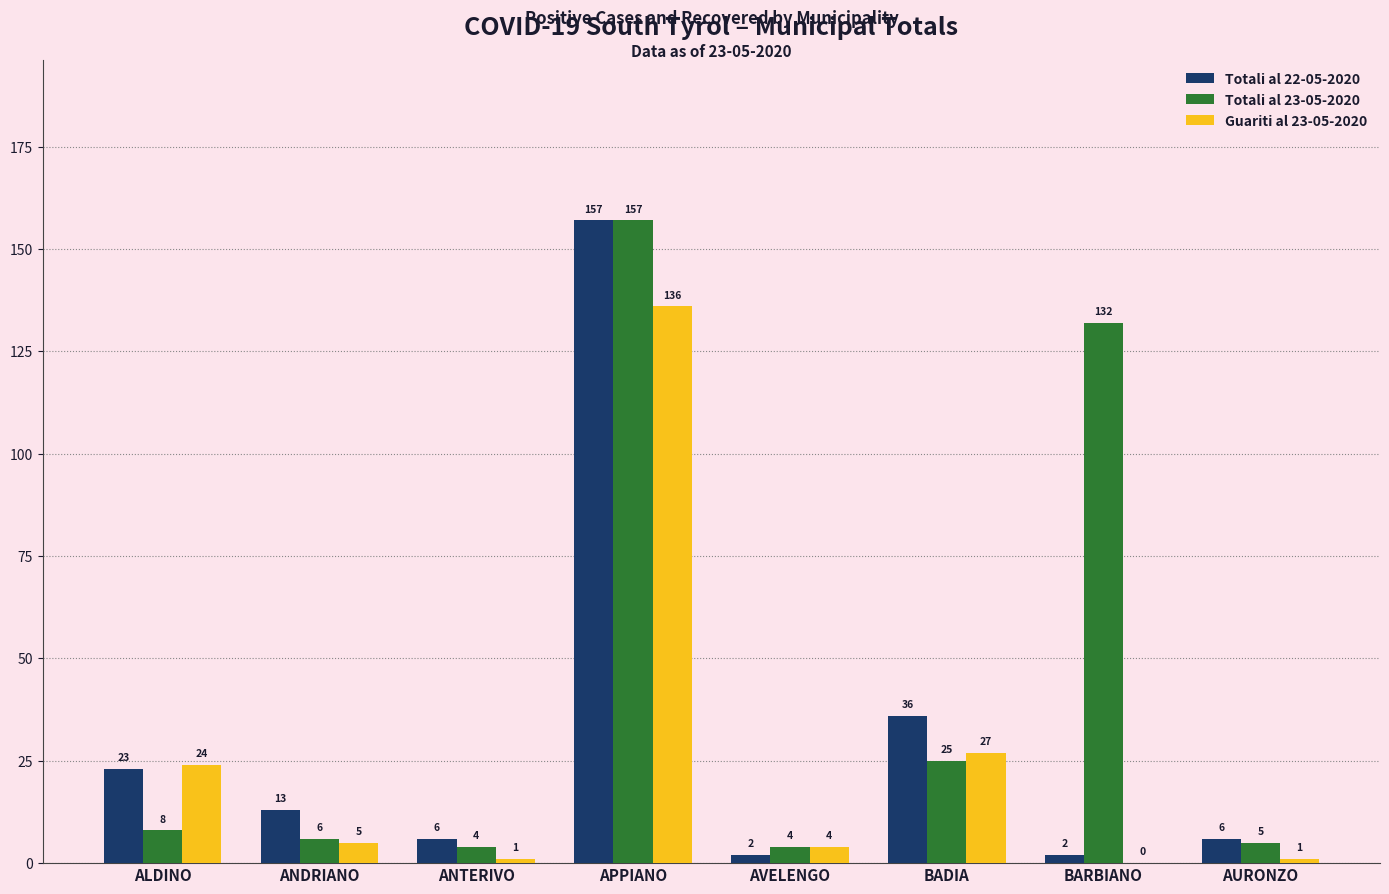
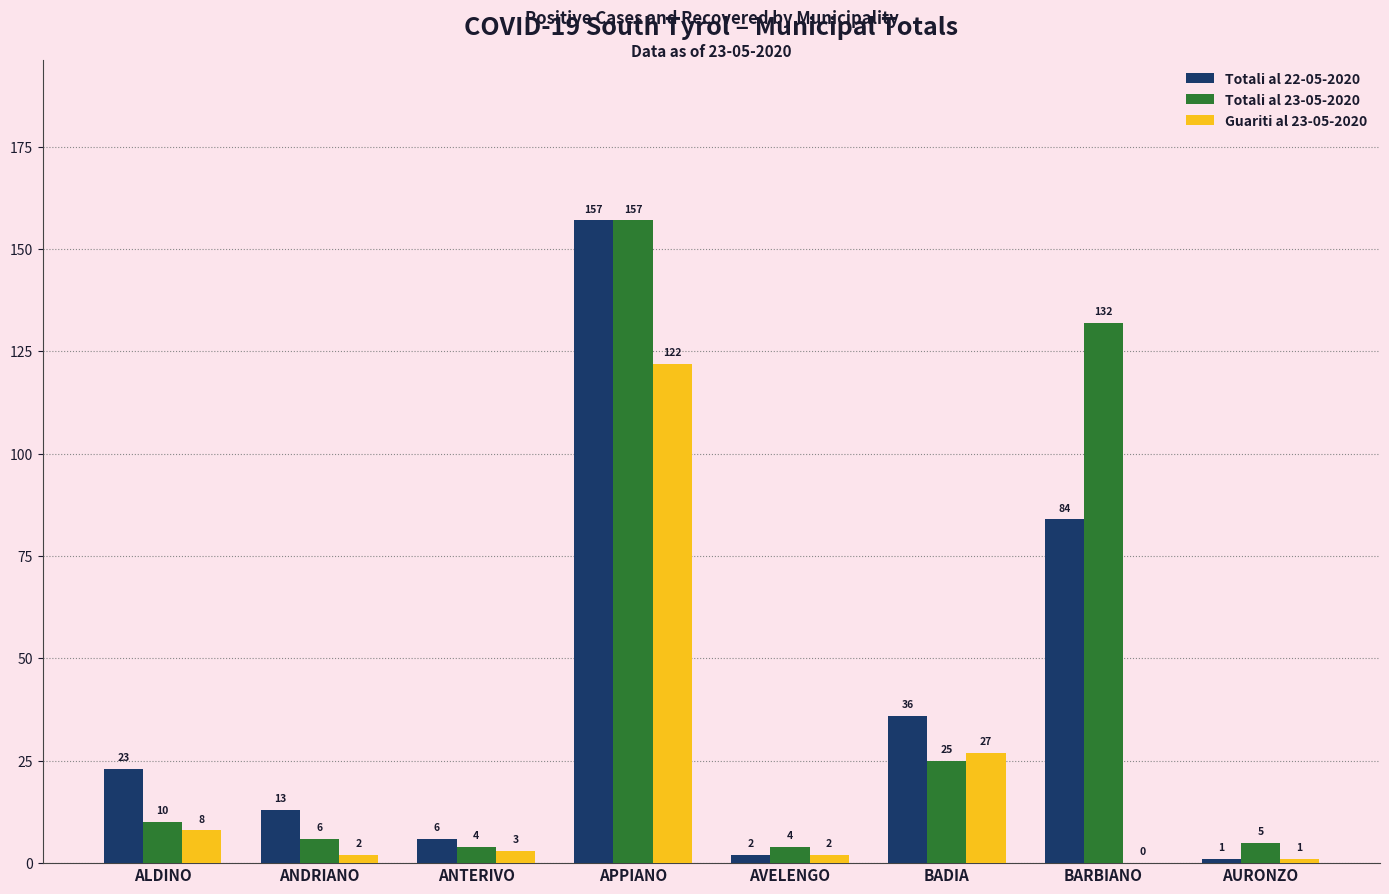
Totali al 23-05-2020, ALDINO: 8 -> 10
Guariti al 23-05-2020, ALDINO: 24 -> 8
Guariti al 23-05-2020, ANDRIANO: 5 -> 2
Guariti al 23-05-2020, ANTERIVO: 1 -> 3
Guariti al 23-05-2020, APPIANO: 136 -> 122
Guariti al 23-05-2020, AVELENGO: 4 -> 2
Totali al 22-05-2020, BARBIANO: 2 -> 84
Totali al 22-05-2020, AURONZO: 6 -> 1
